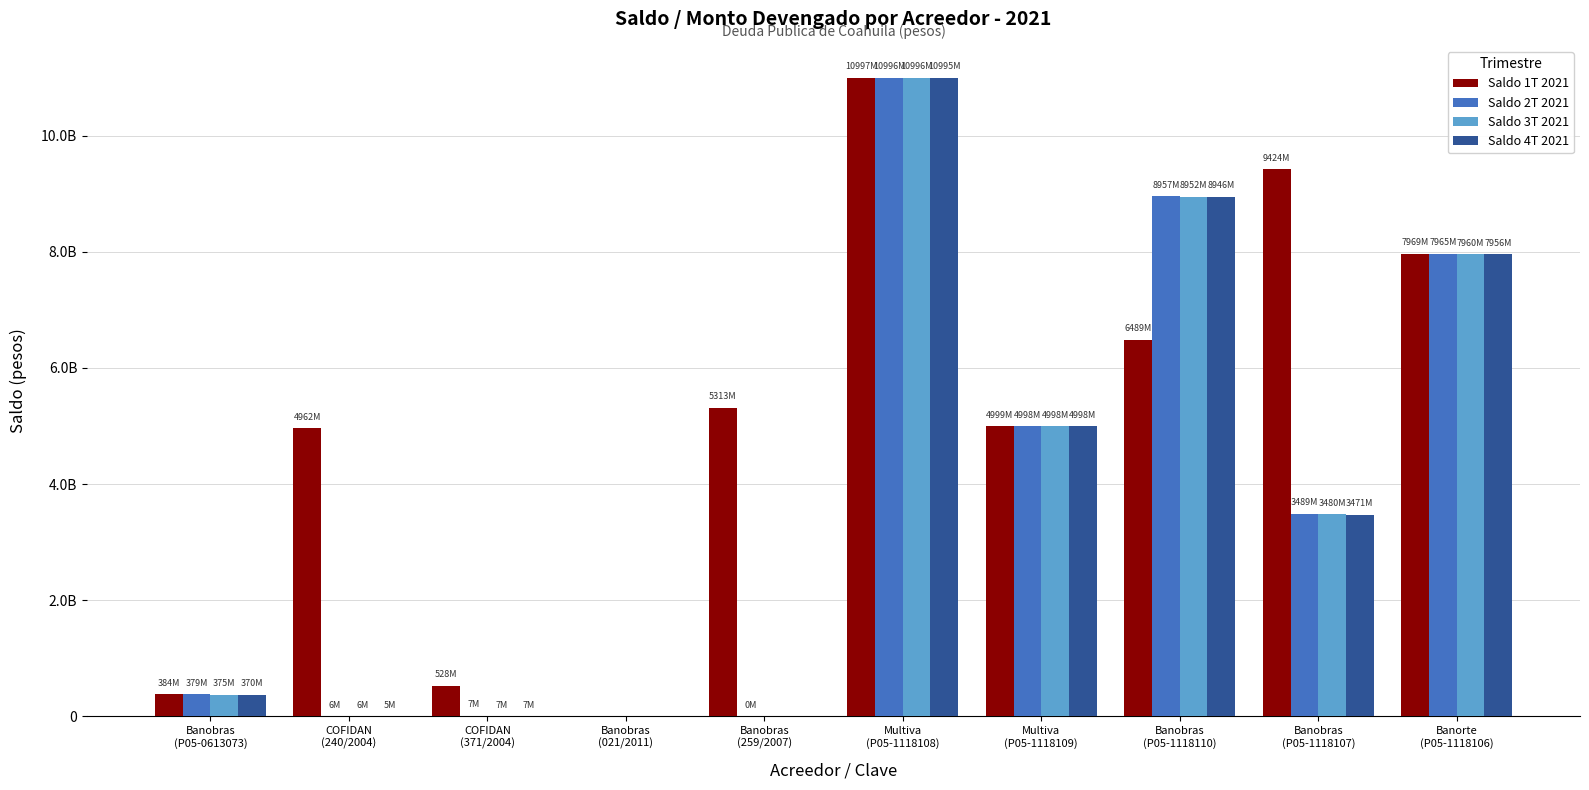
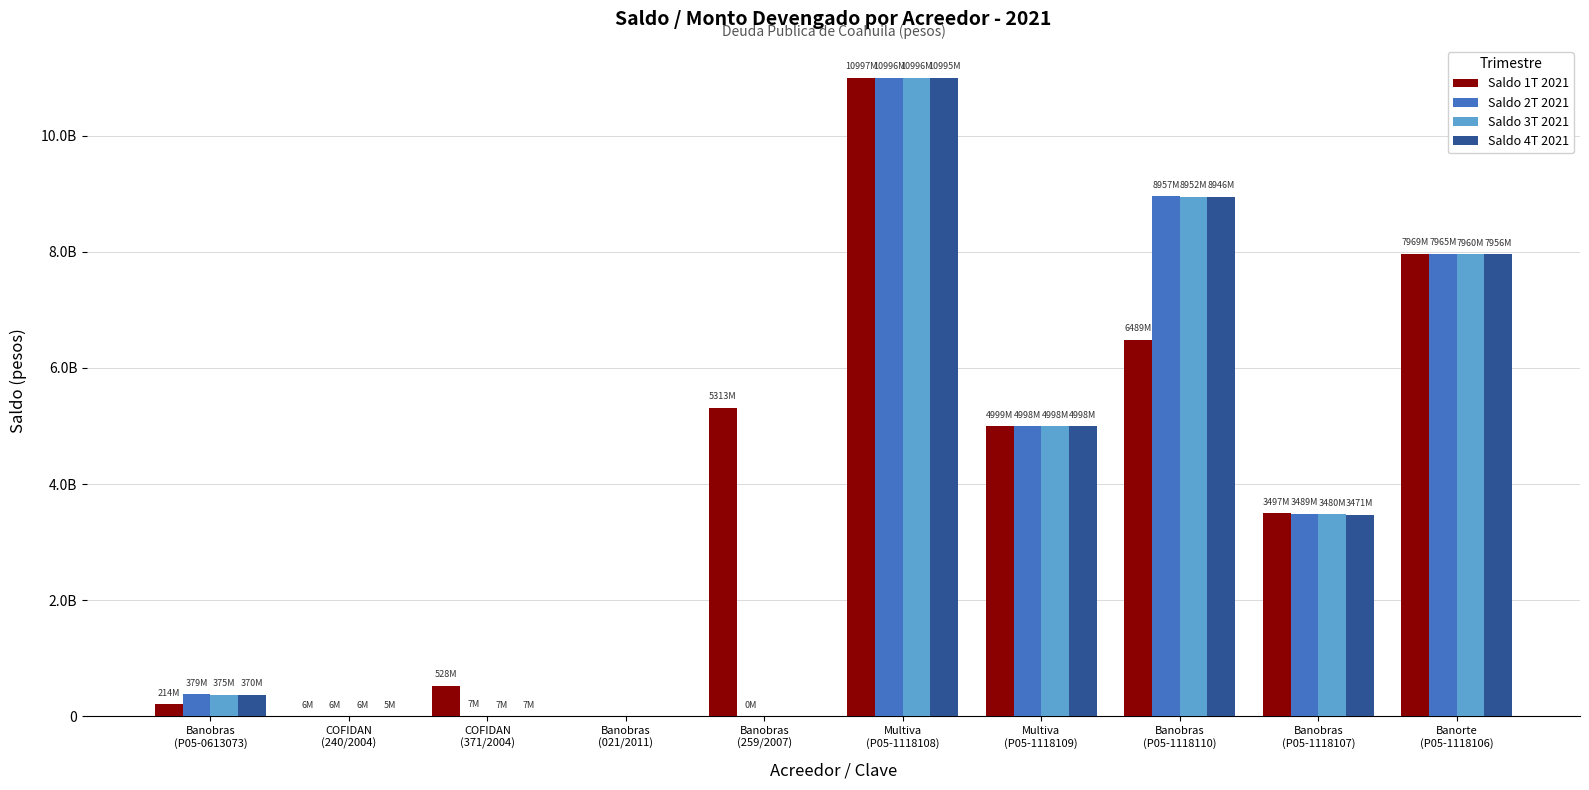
Saldo 1T 2021, Banobras (P05-0613073): 384M -> 214M
Saldo 1T 2021, COFIDAN (240/2004): 4962M -> 6M
Saldo 1T 2021, Banobras (P05-1118107): 9424M -> 3497M
